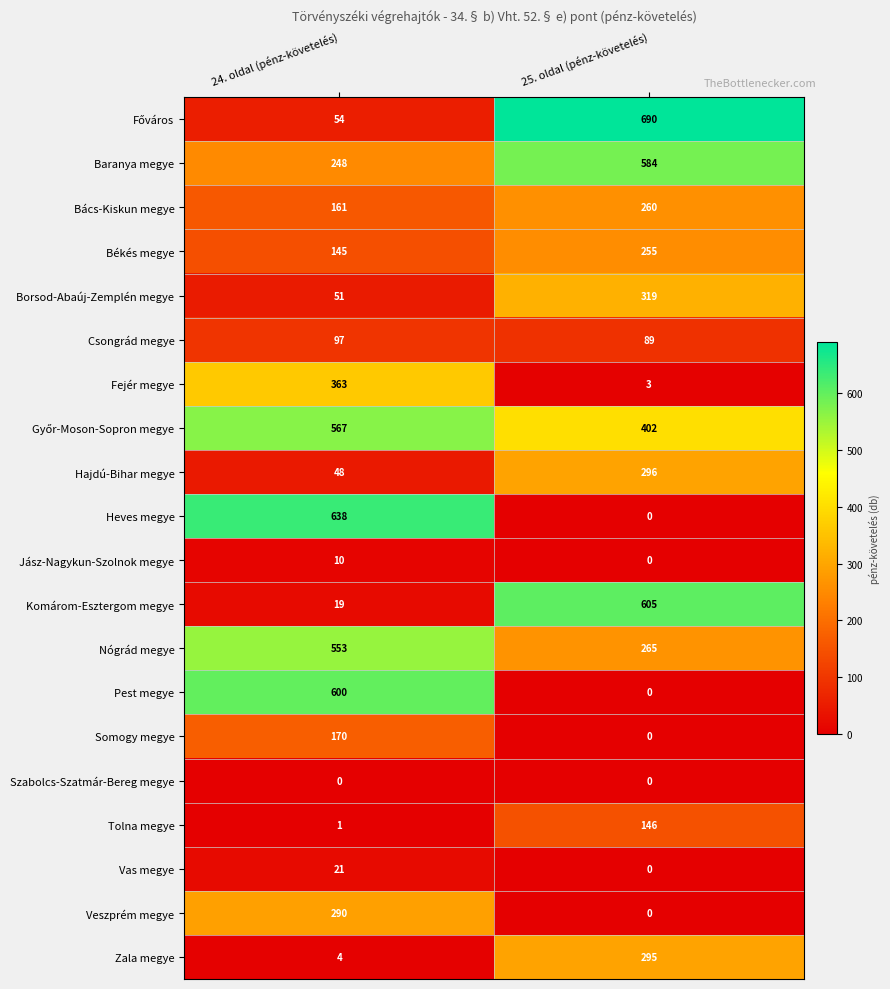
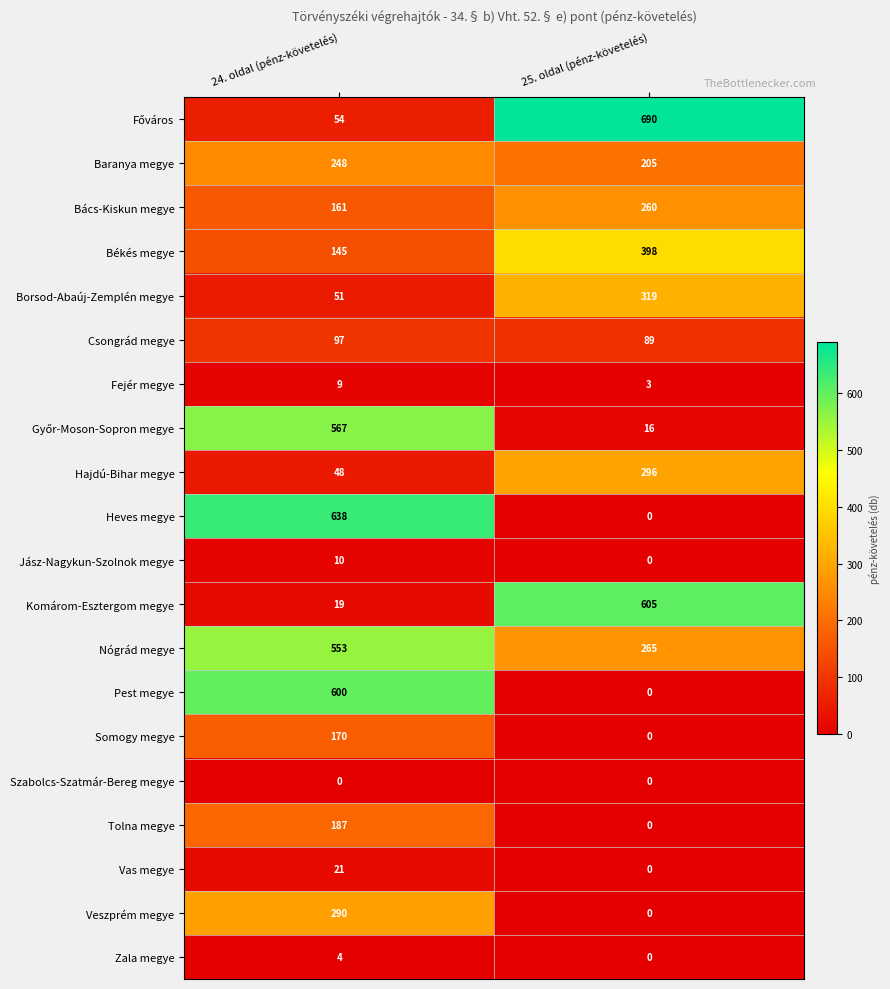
Baranya megye, 25. oldal (pénz-követelés): 584 -> 205
Békés megye, 25. oldal (pénz-követelés): 255 -> 398
Fejér megye, 24. oldal (pénz-követelés): 363 -> 9
Győr-Moson-Sopron megye, 25. oldal (pénz-követelés): 402 -> 16
Tolna megye, 24. oldal (pénz-követelés): 1 -> 187
Tolna megye, 25. oldal (pénz-követelés): 146 -> 0
Zala megye, 25. oldal (pénz-követelés): 295 -> 0
